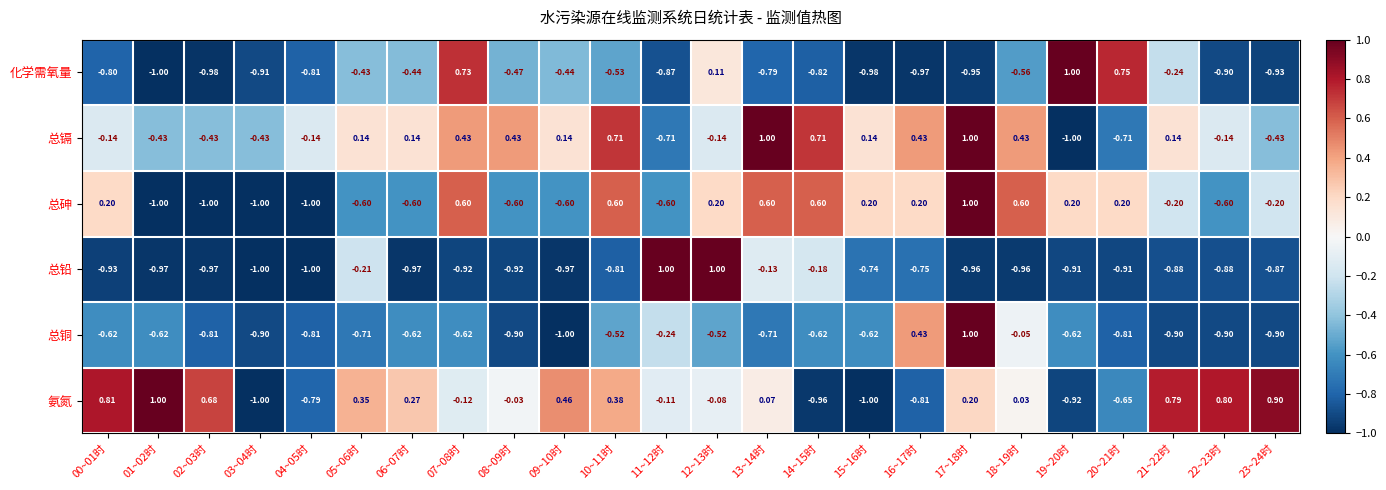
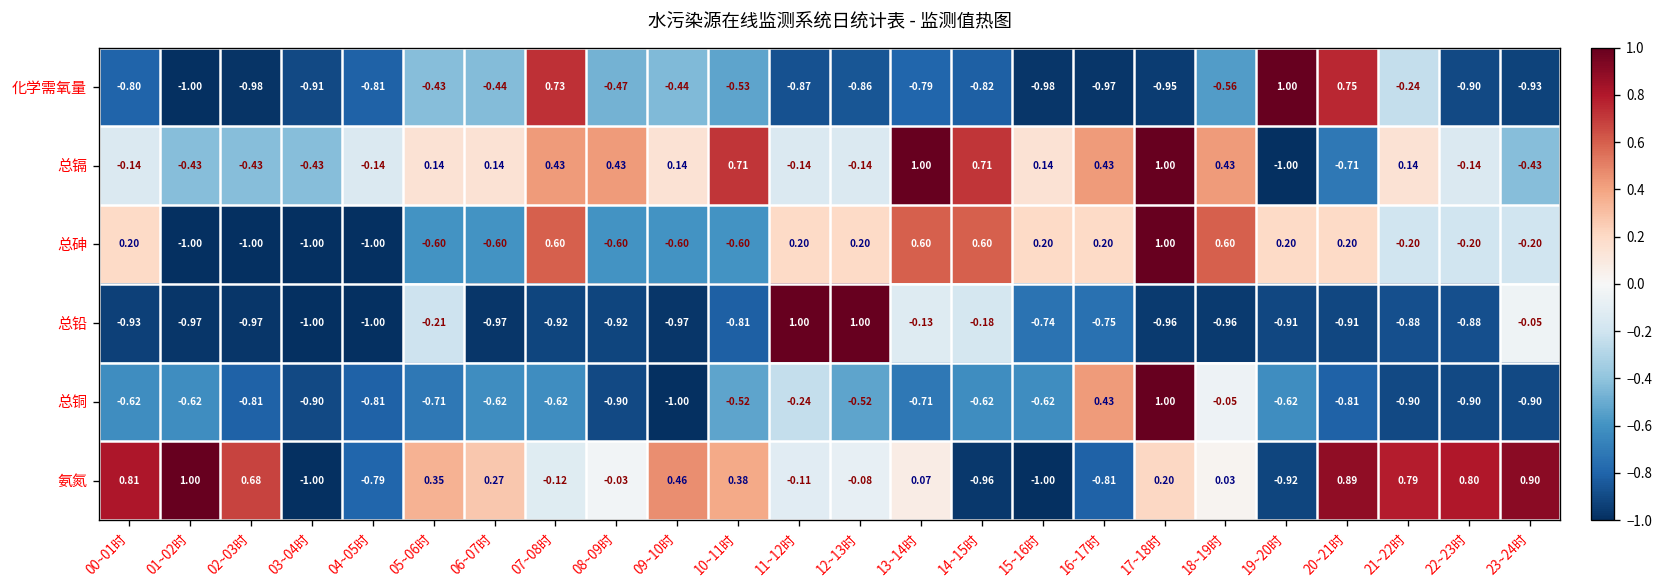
化学需氧量, 12~13时: 0.11 -> -0.86
总镉, 11~12时: -0.71 -> -0.14
总砷, 10~11时: 0.60 -> -0.60
总砷, 11~12时: -0.60 -> 0.20
总砷, 22~23时: -0.60 -> -0.20
总铅, 23~24时: -0.87 -> -0.05
氨氮, 20~21时: -0.65 -> 0.89
